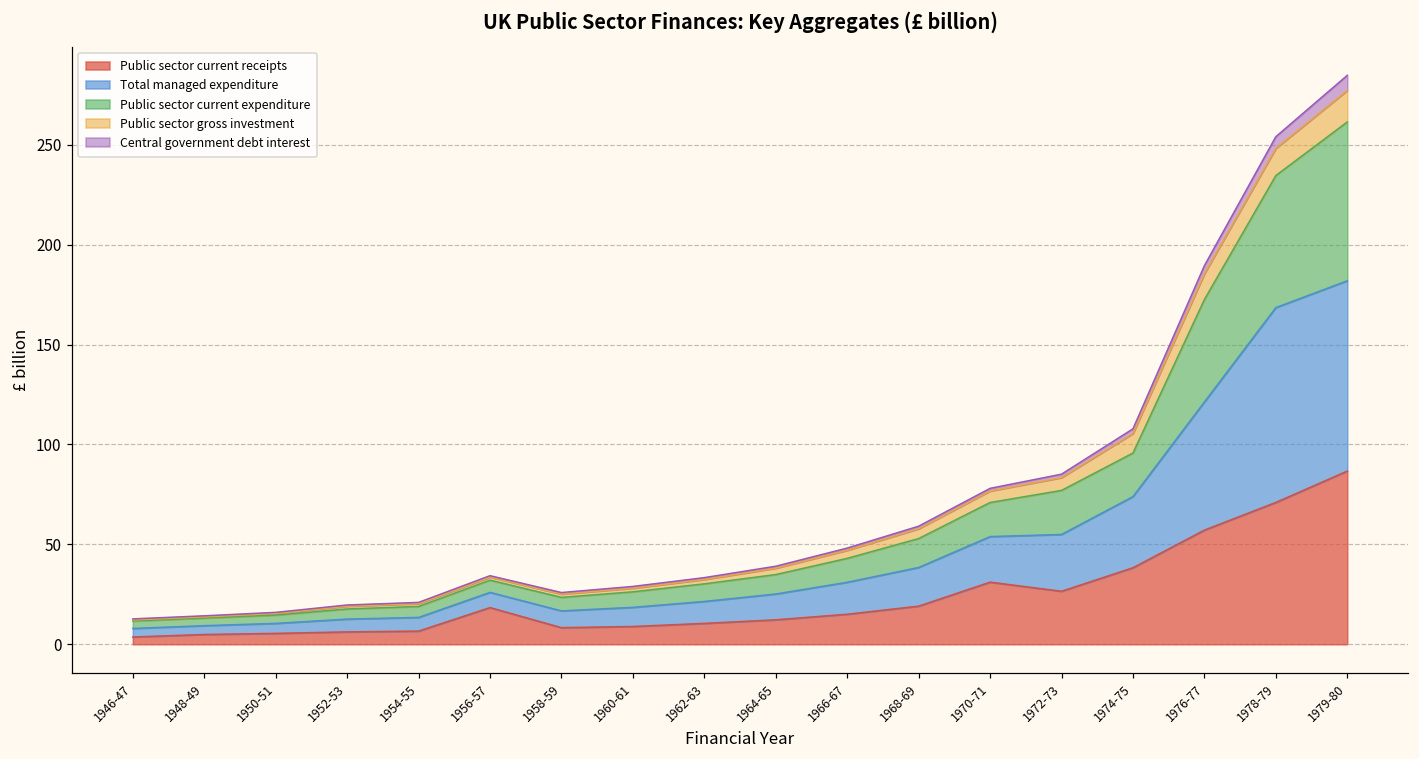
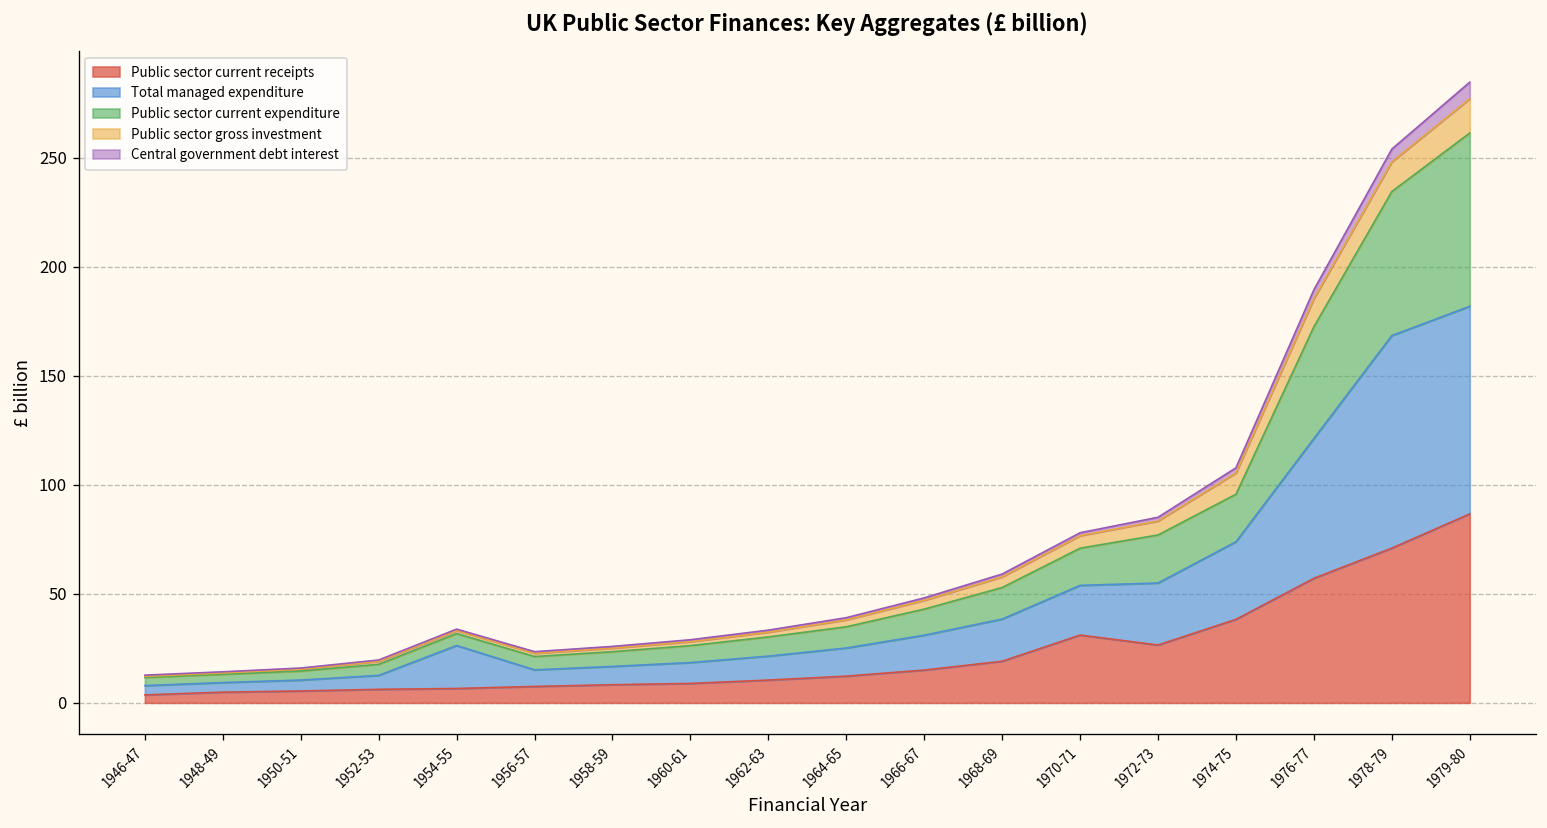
Total managed expenditure, 1954-55: 7 -> 20
Public sector current receipts, 1956-57: 18 -> 8
